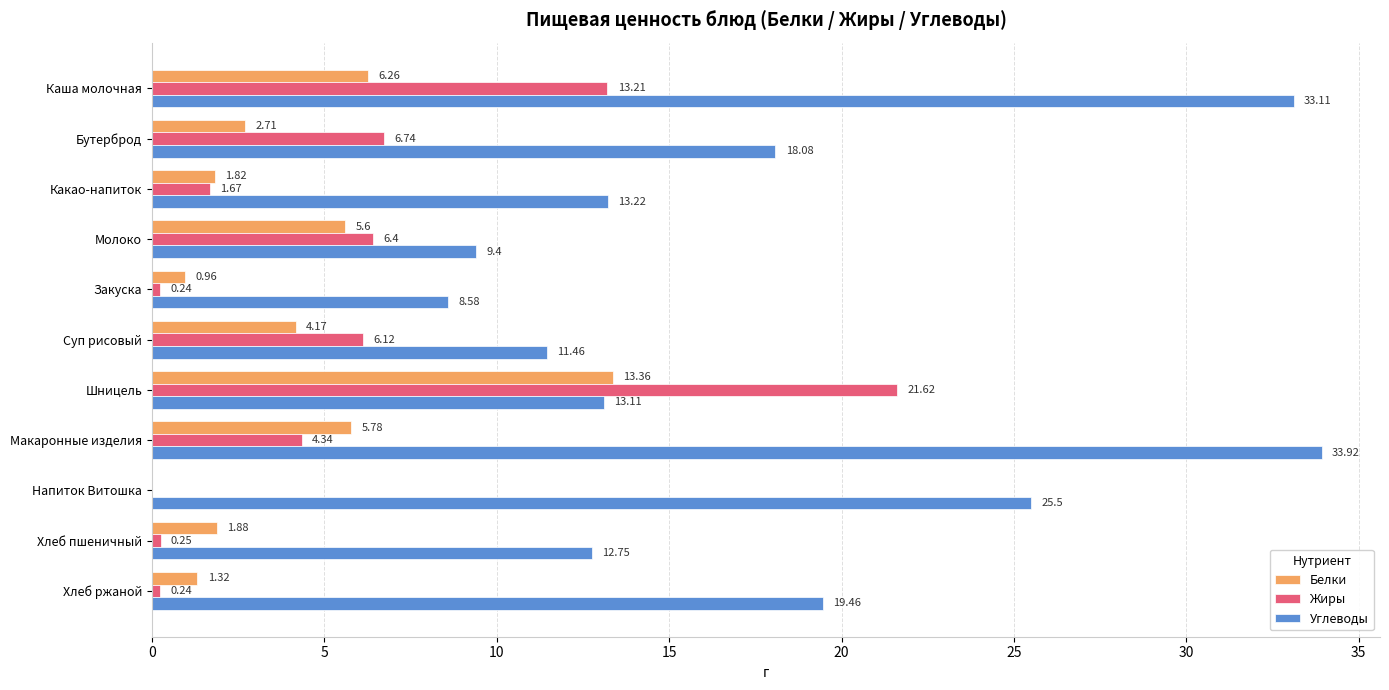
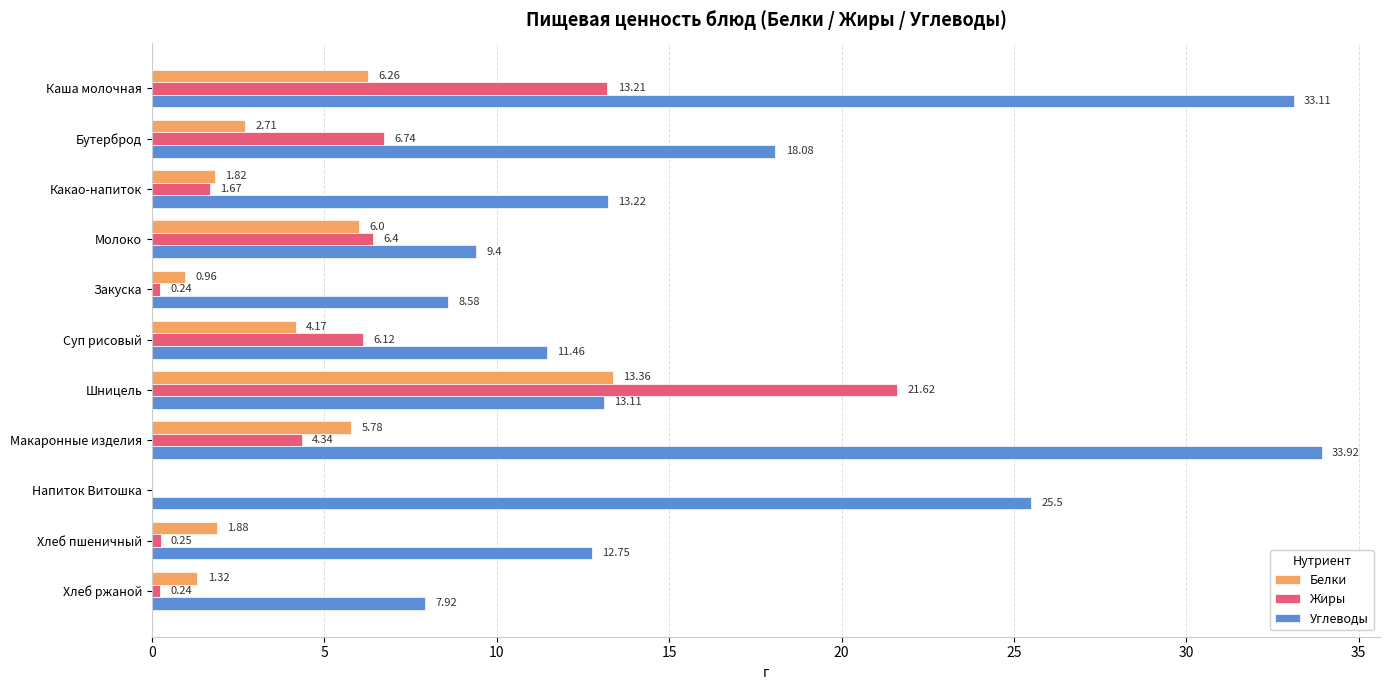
Белки, Молоко: 5.6 -> 6.0
Углеводы, Хлеб ржаной: 19.46 -> 7.92
